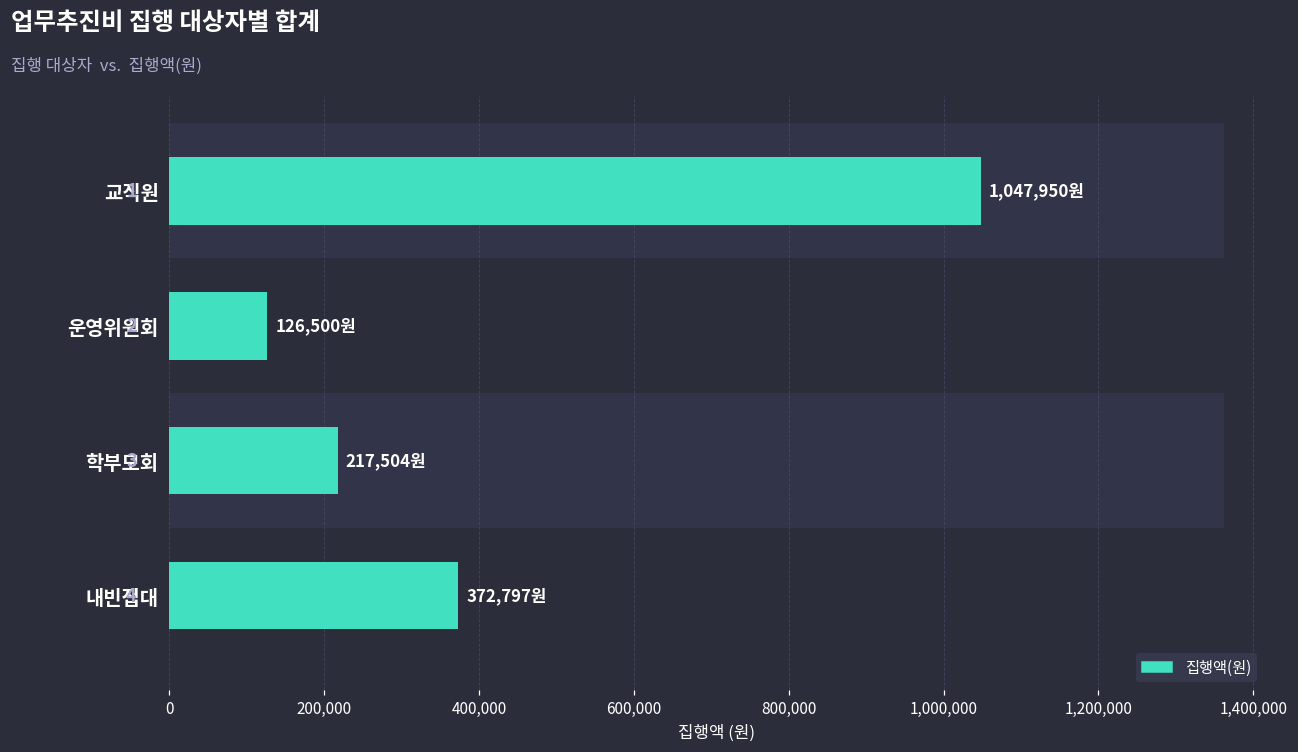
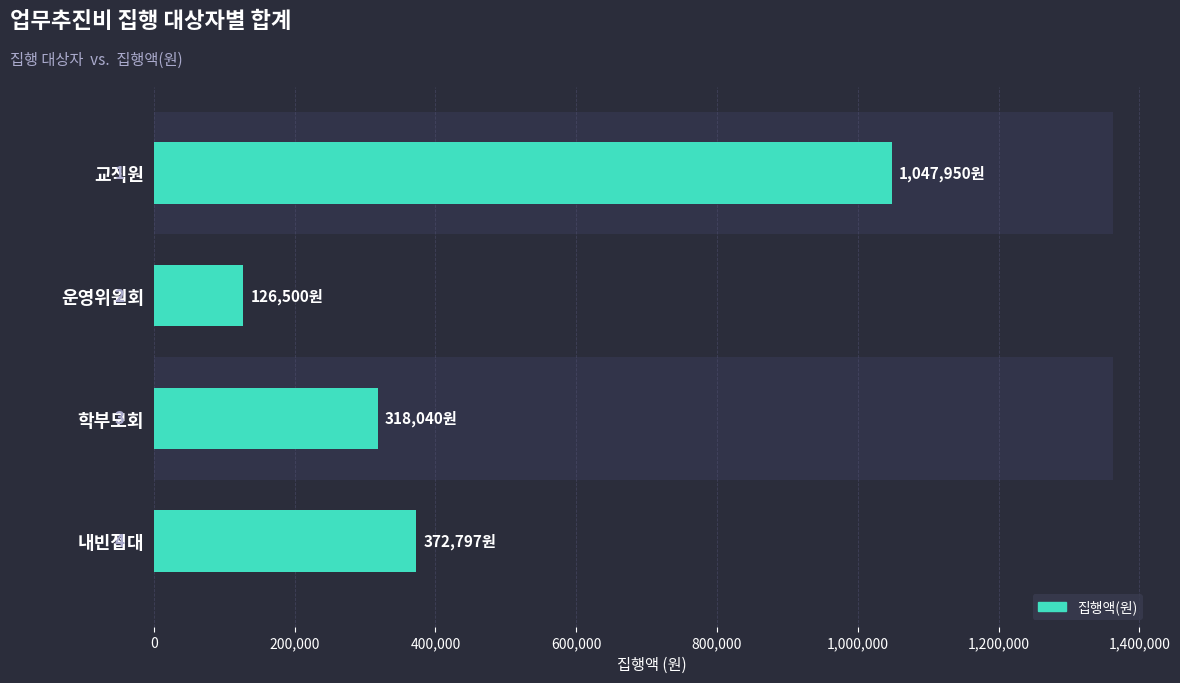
집행액(원), 학부모회: 217,504원 -> 318,040원
